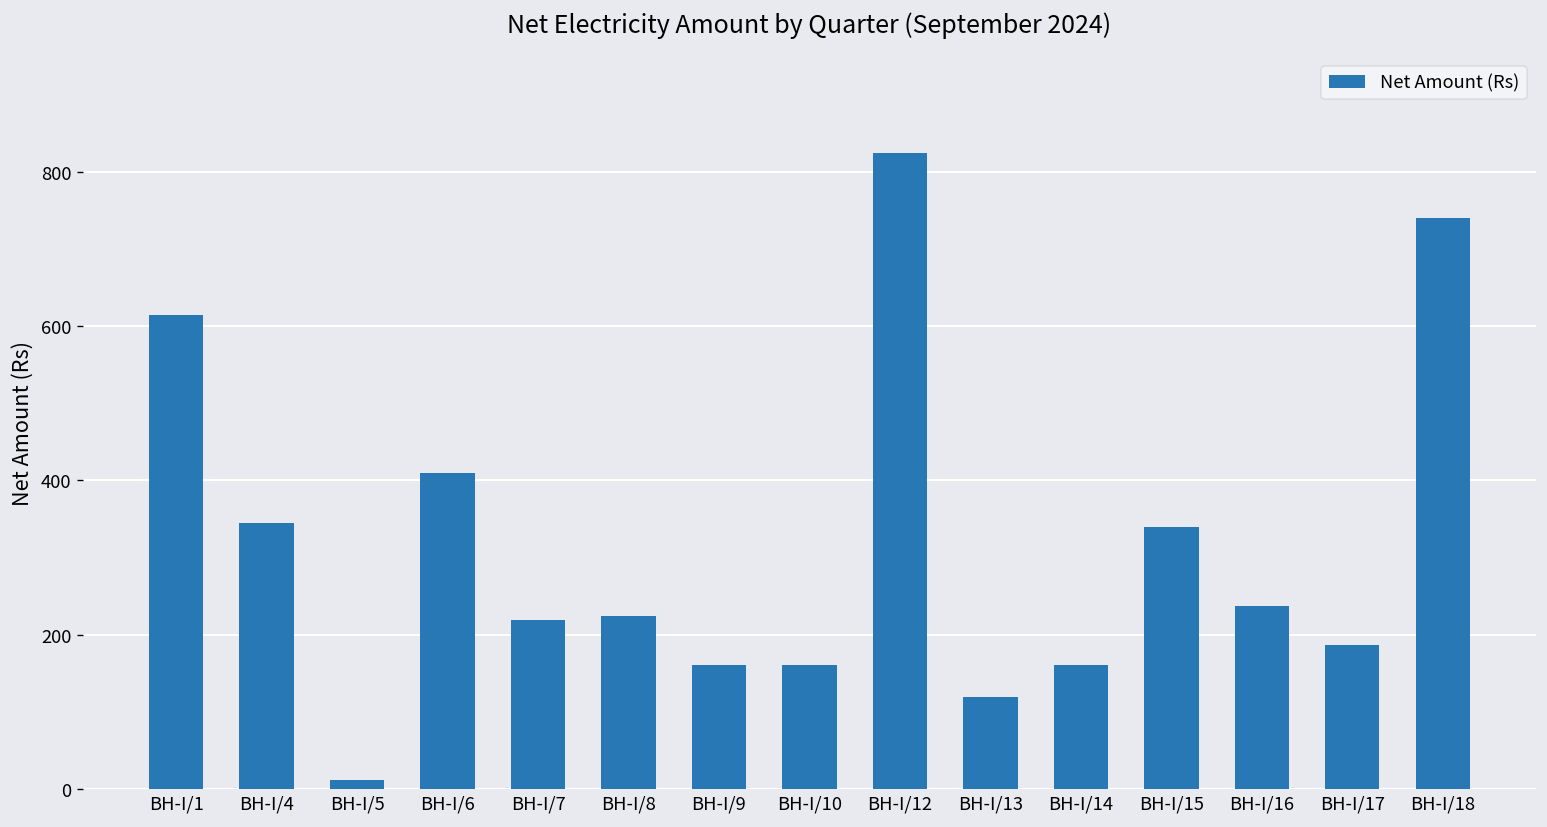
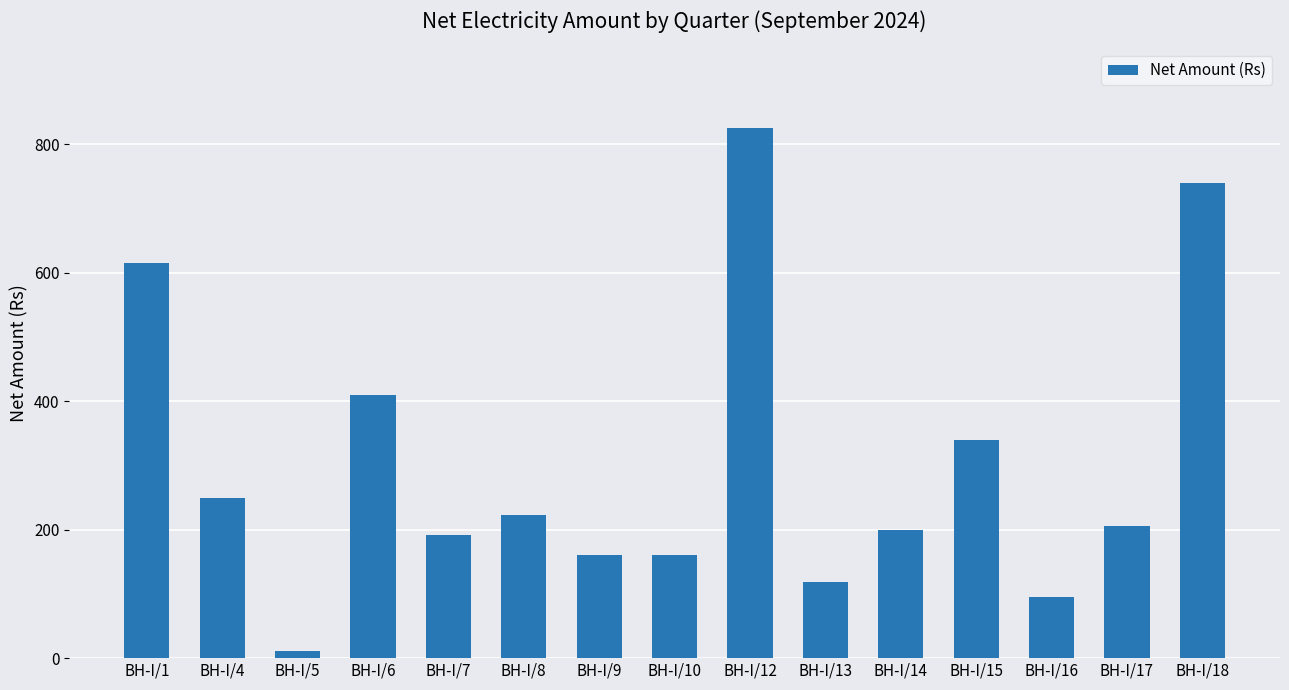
BH-I/4: 340 -> 250
BH-I/7: 220 -> 190
BH-I/14: 160 -> 200
BH-I/16: 240 -> 90
BH-I/17: 190 -> 210
